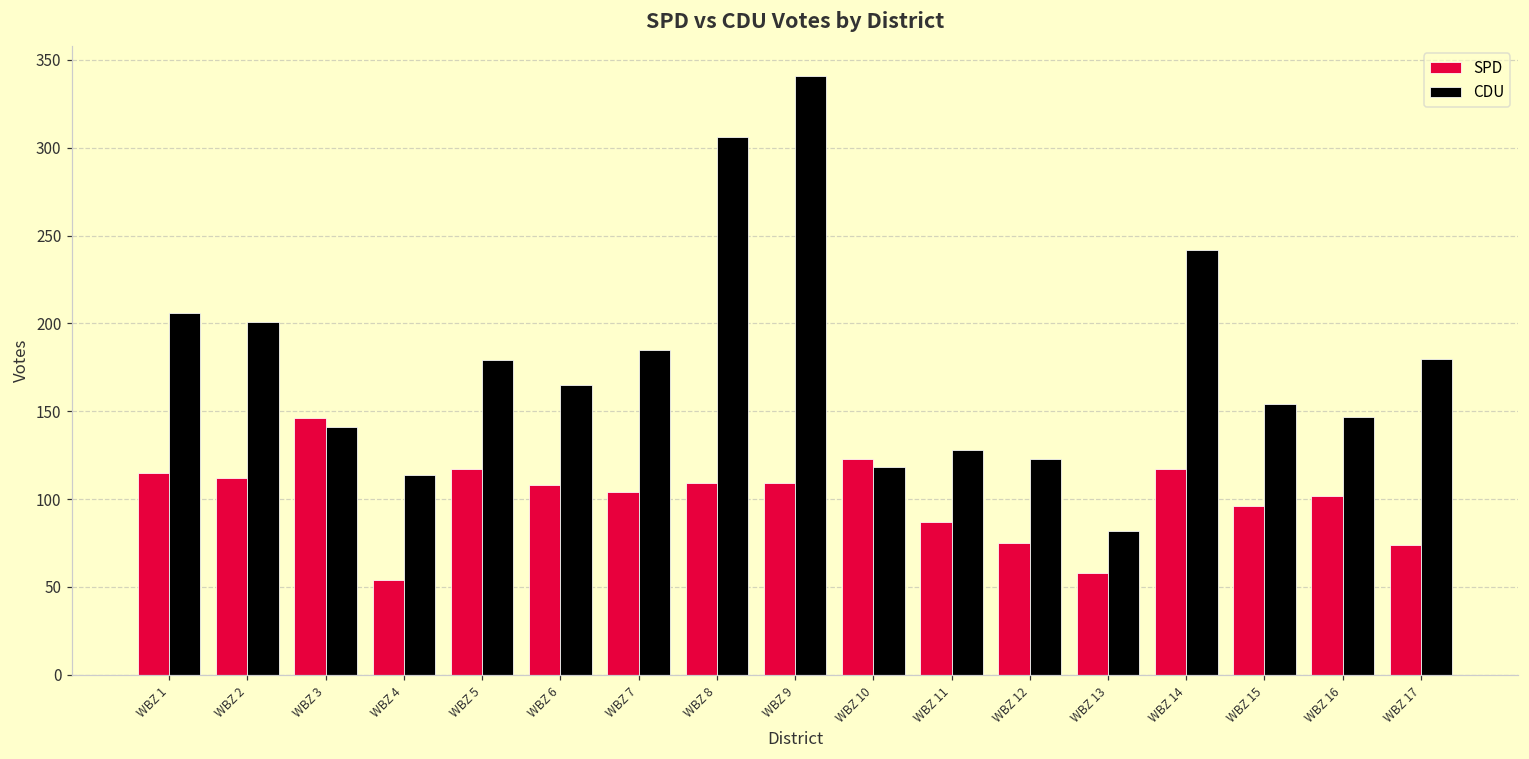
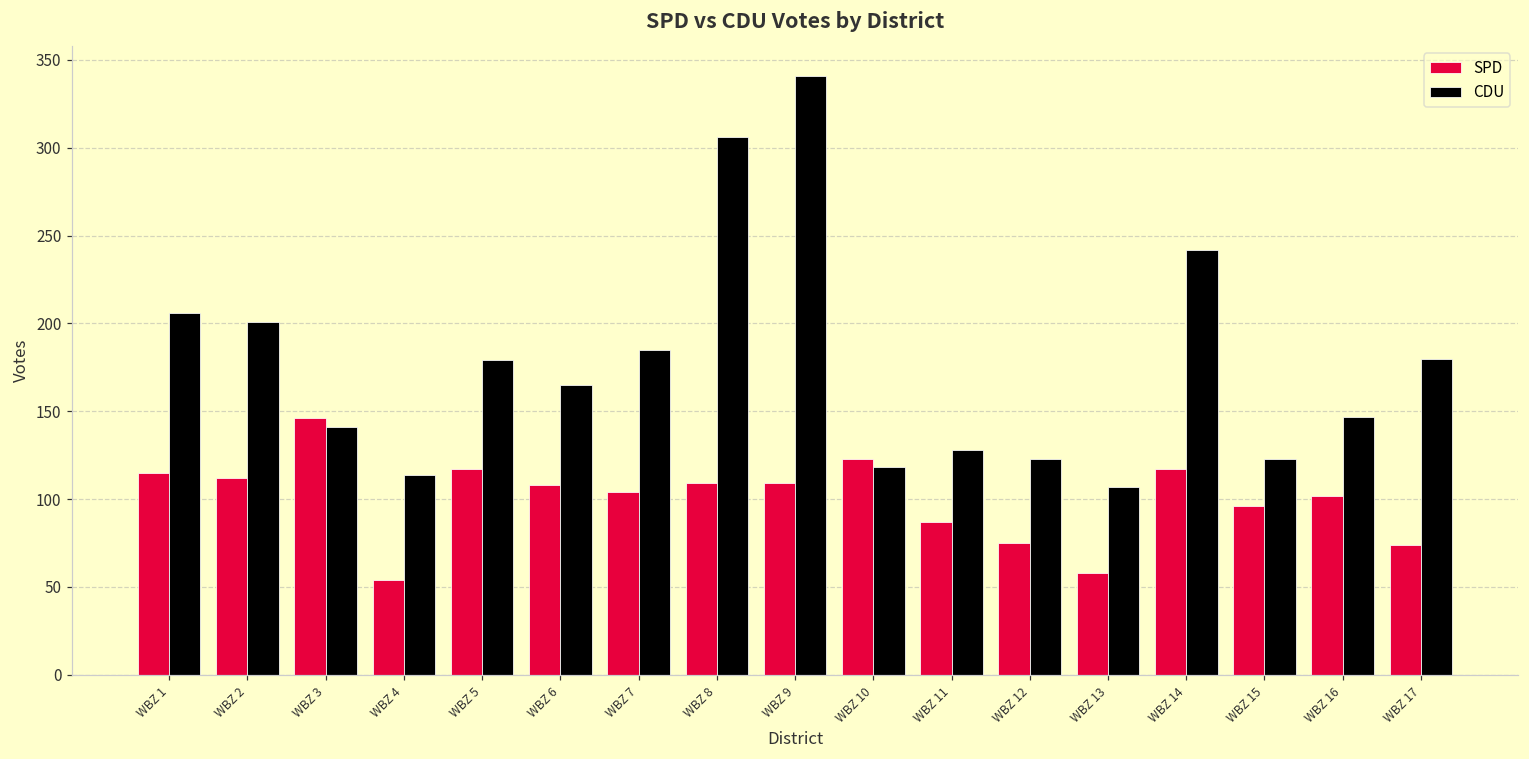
CDU, WBZ 13: 82 -> 107
CDU, WBZ 15: 154 -> 123
